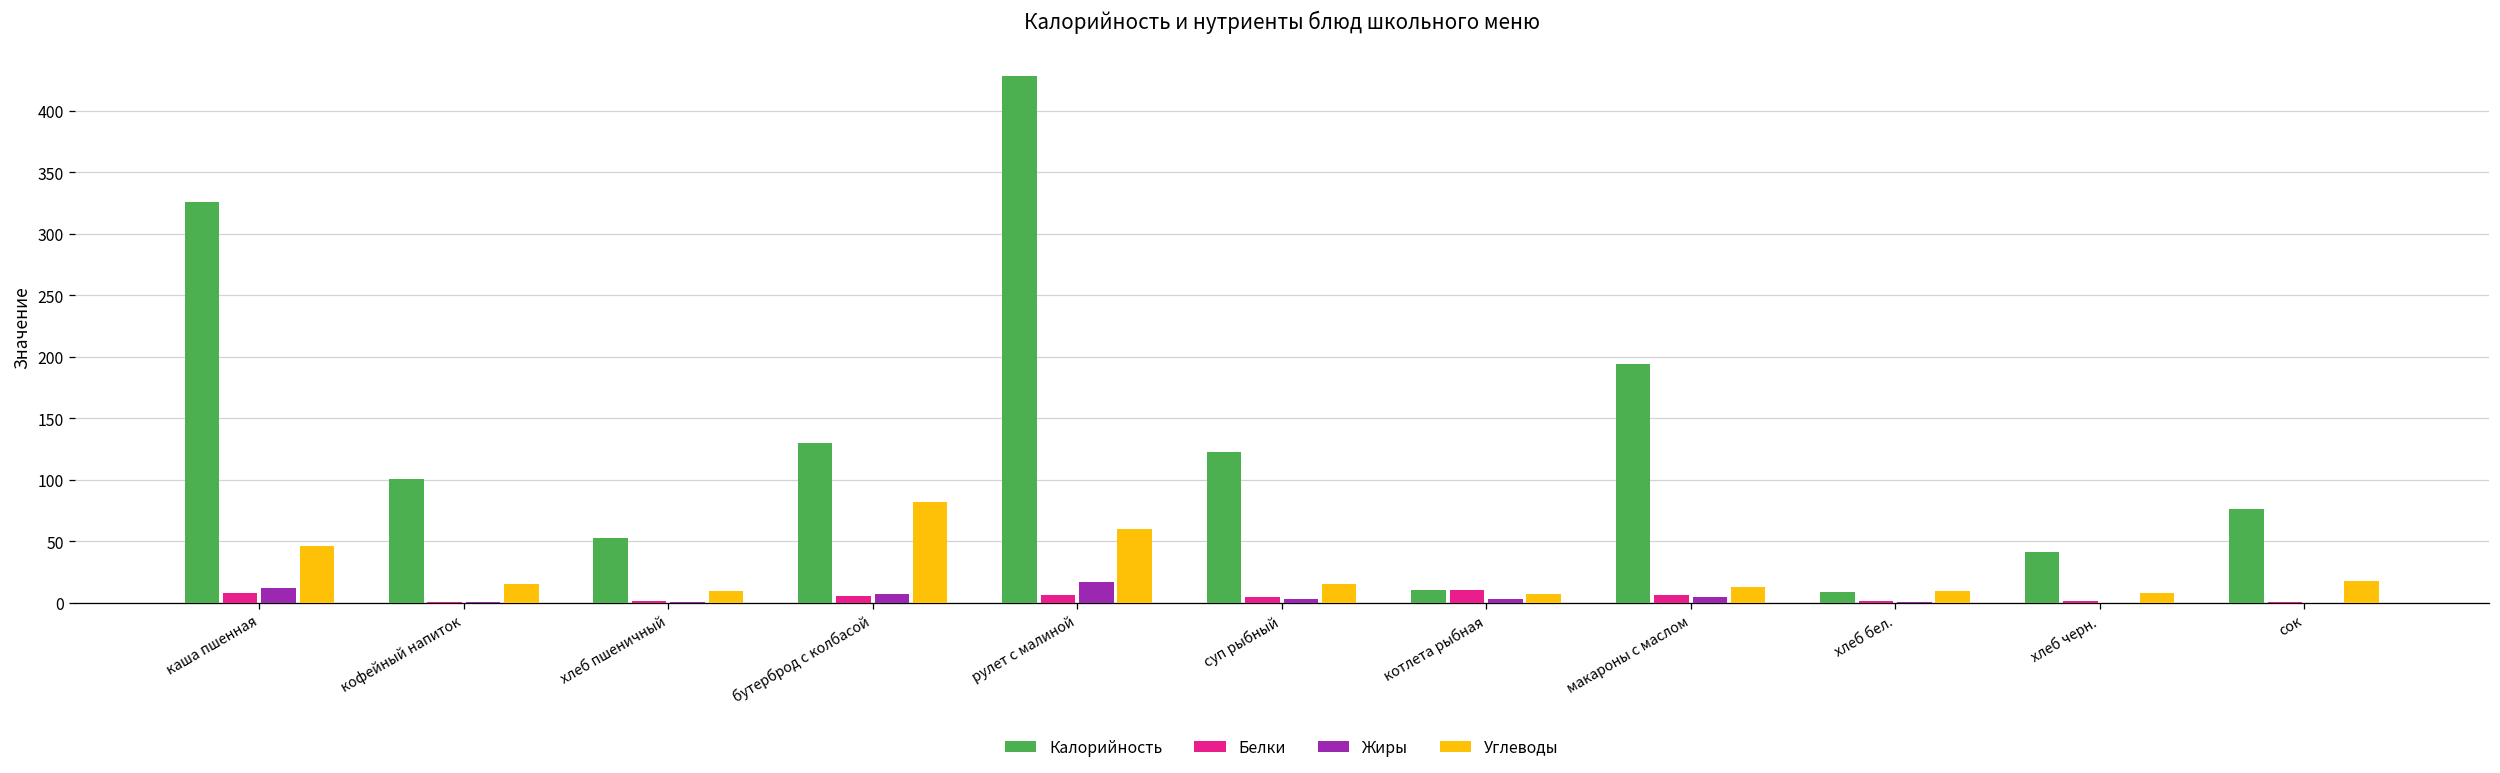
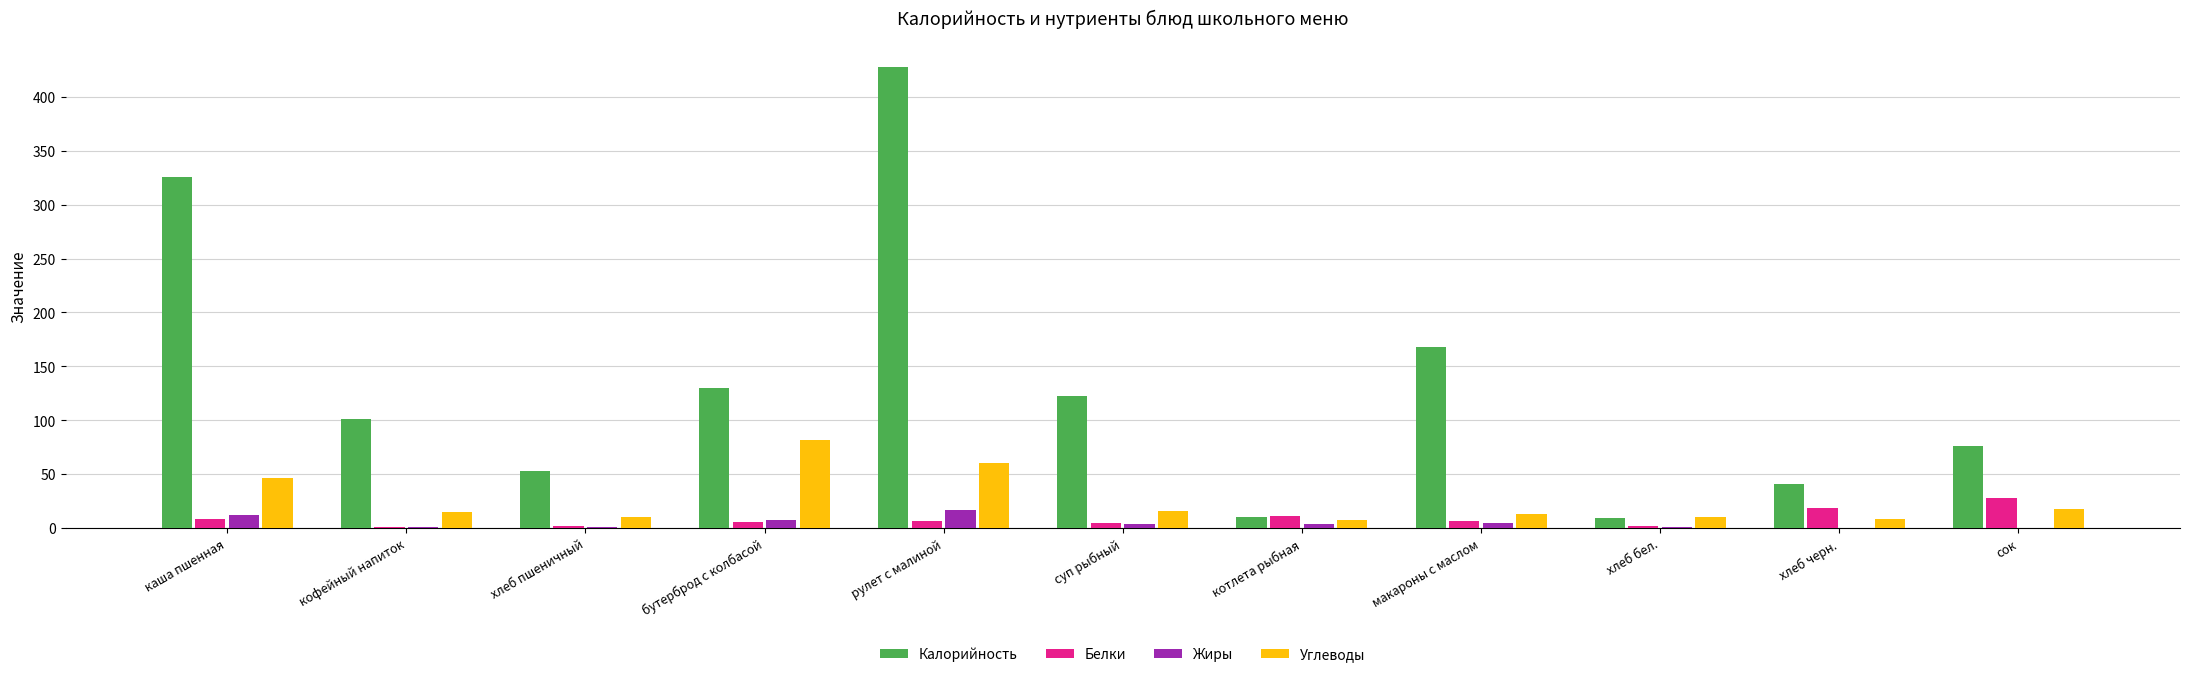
Калорийность, макароны с маслом: 194 -> 168
Белки, хлеб черн.: 1 -> 18
Белки, сок: 1 -> 28
